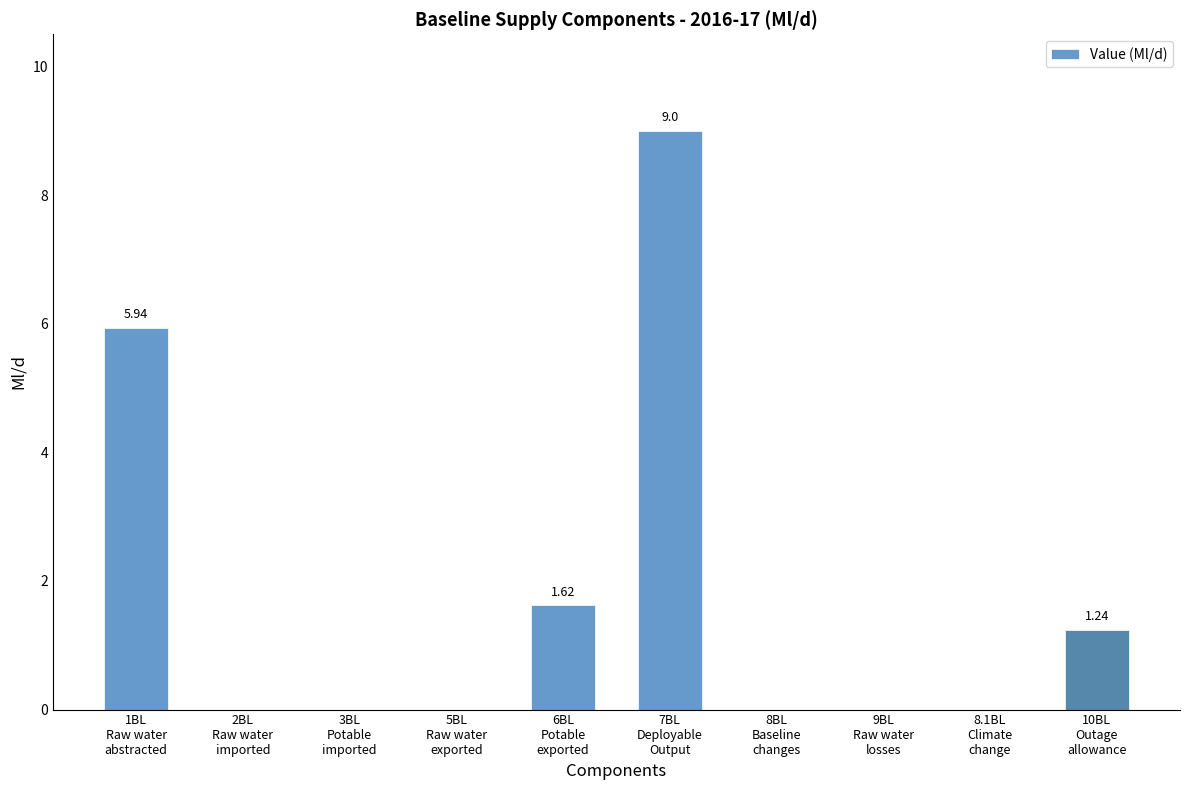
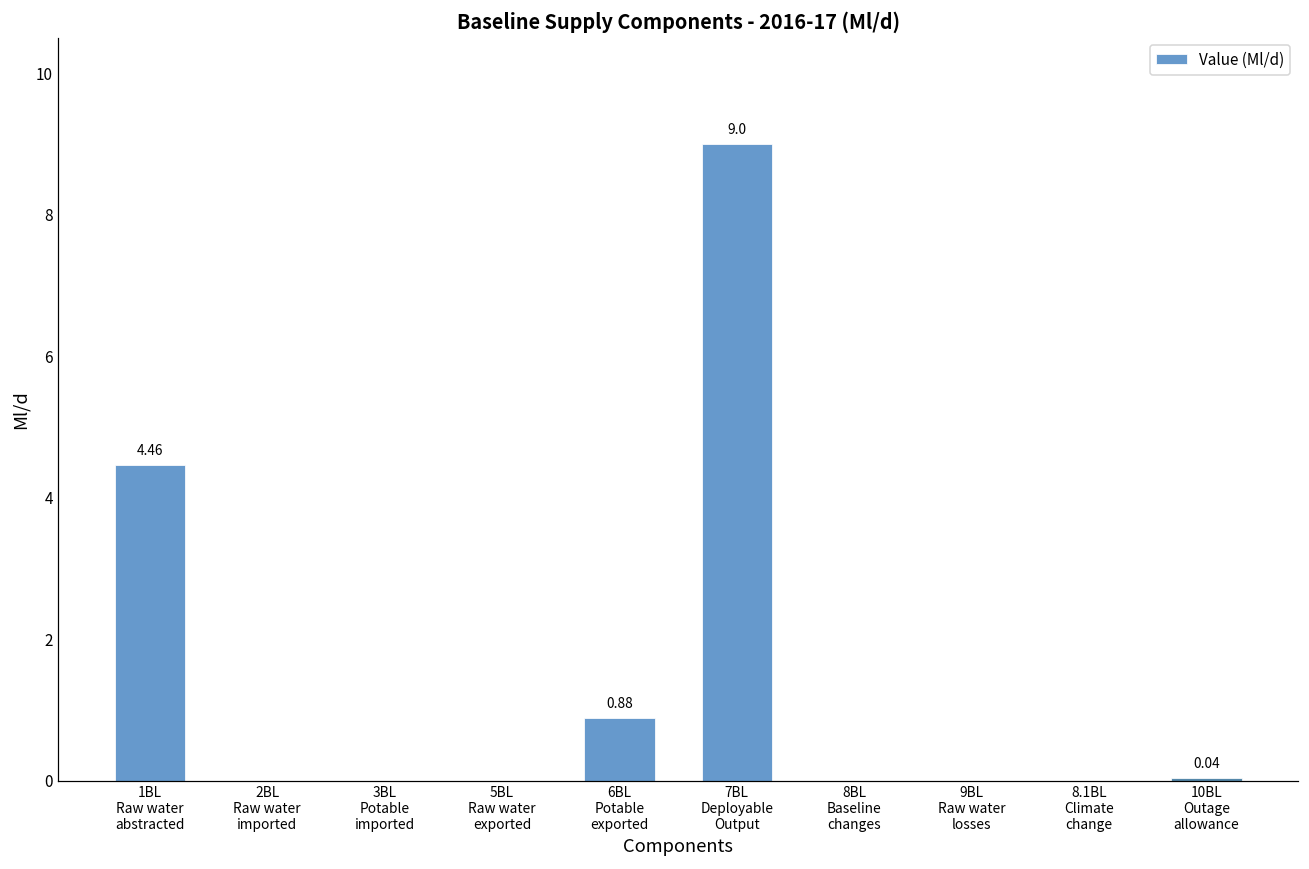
1BL Raw water abstracted: 5.94 -> 4.46
6BL Potable exported: 1.62 -> 0.88
10BL Outage allowance: 1.24 -> 0.04
